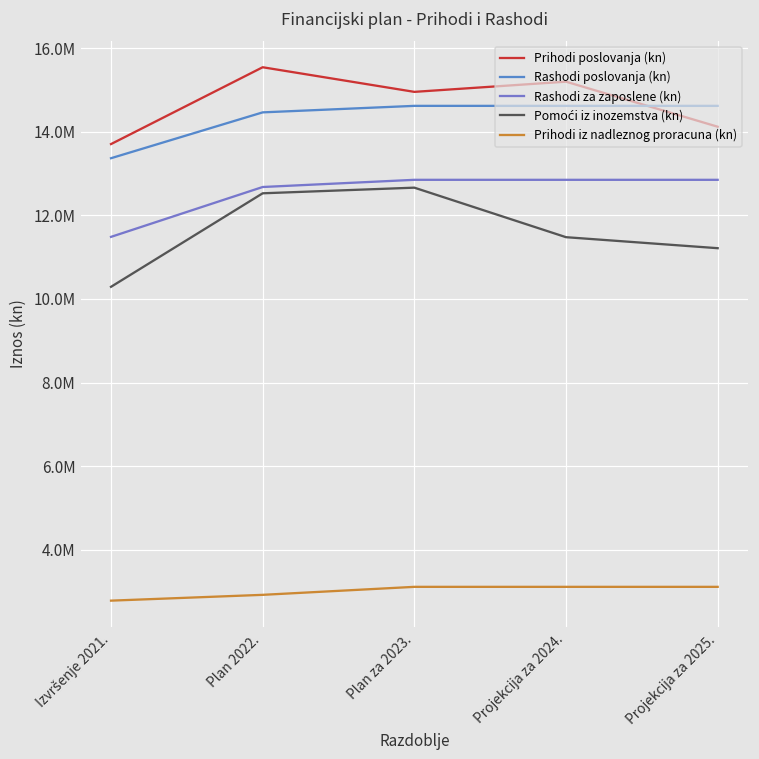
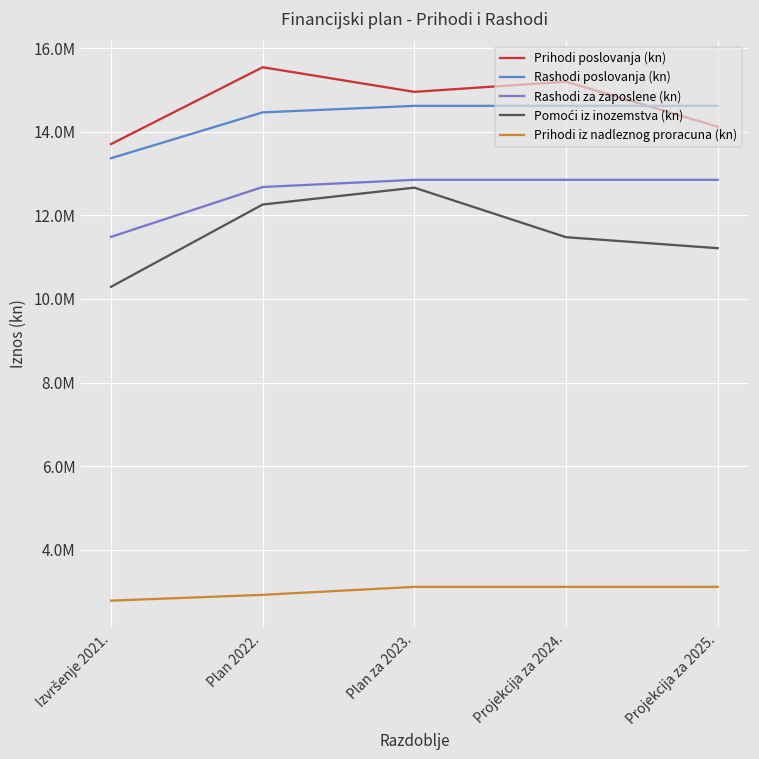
Pomoći iz inozemstva (kn), Plan 2022.: 12500000 -> 12300000
